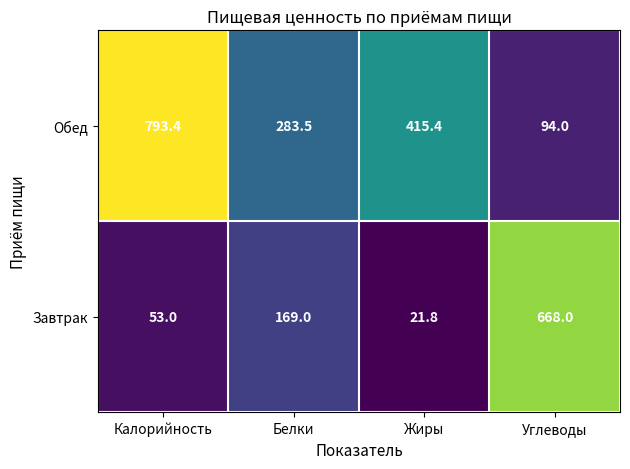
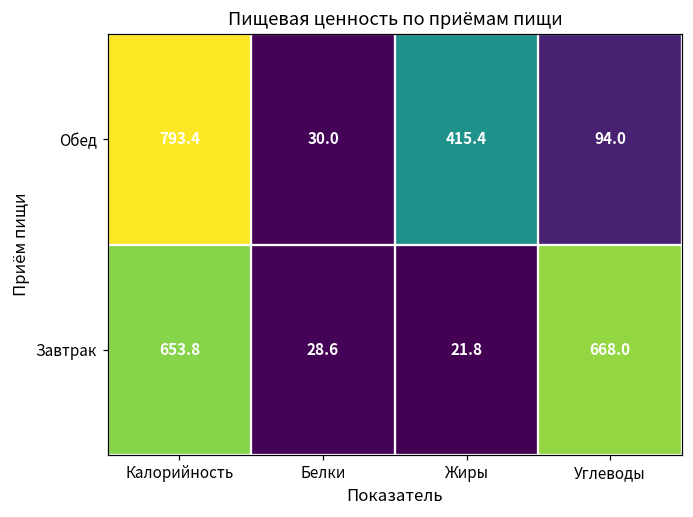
Обед, Белки: 283.5 -> 30.0
Завтрак, Калорийность: 53.0 -> 653.8
Завтрак, Белки: 169.0 -> 28.6
